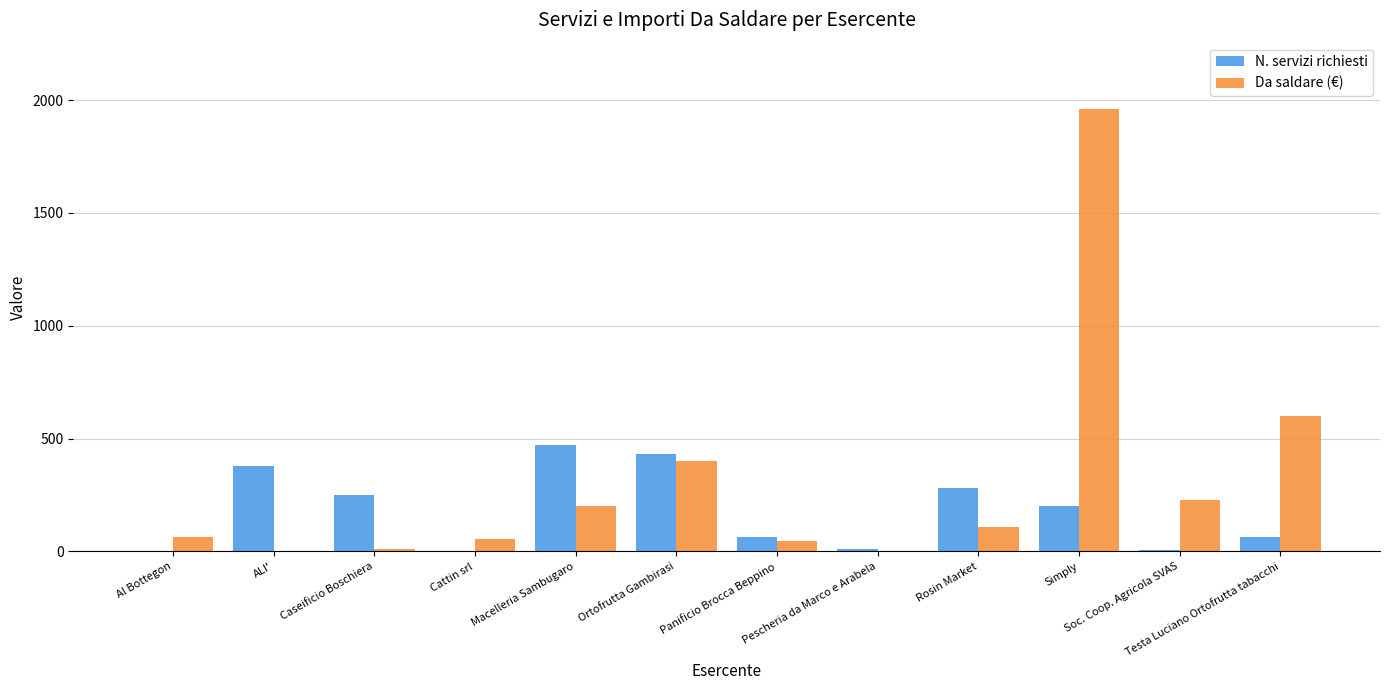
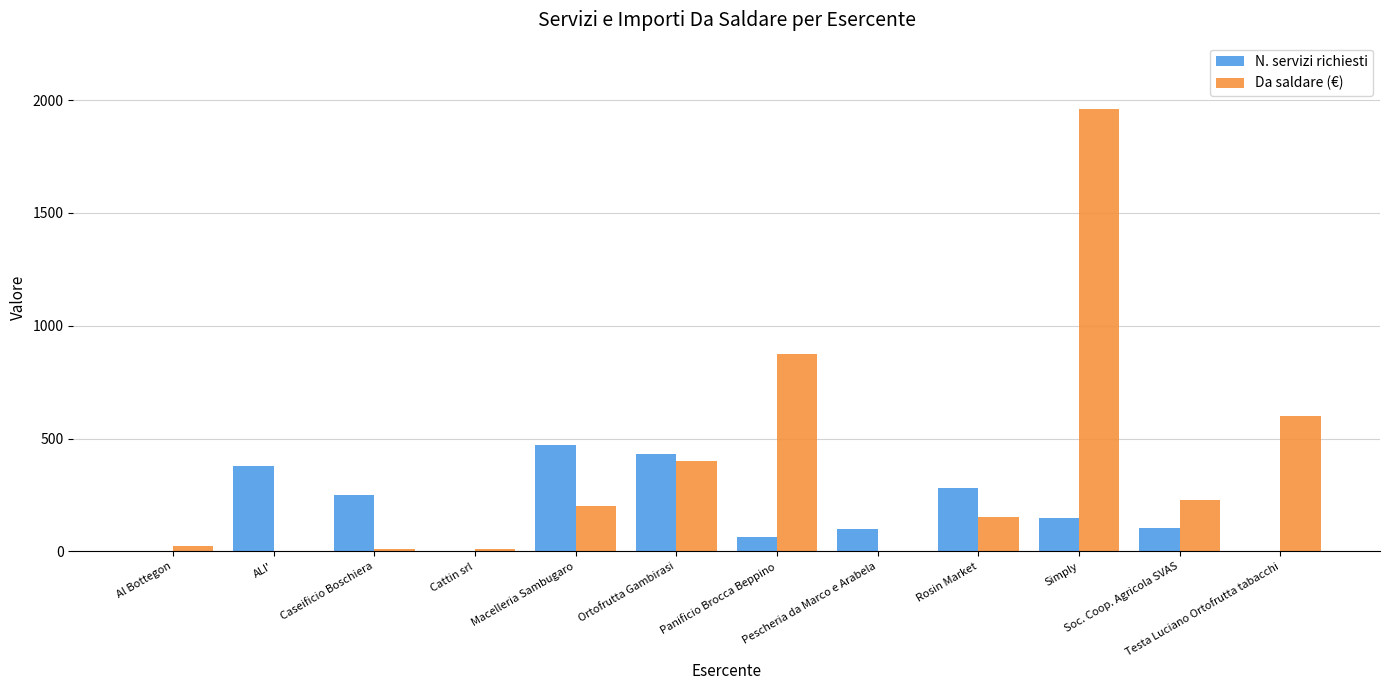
Da saldare (€), Al Bottegon: 70 -> 30
Da saldare (€), Cattin srl: 60 -> 10
Da saldare (€), Panificio Brocca Beppino: 50 -> 870
N. servizi richiesti, Pescheria da Marco e Arabela: 10 -> 100
Da saldare (€), Rosin Market: 110 -> 160
N. servizi richiesti, Simply: 200 -> 150
N. servizi richiesti, Soc. Coop. Agricola SVAS: 10 -> 100
N. servizi richiesti, Testa Luciano Ortofrutta tabacchi: 60 -> 0
